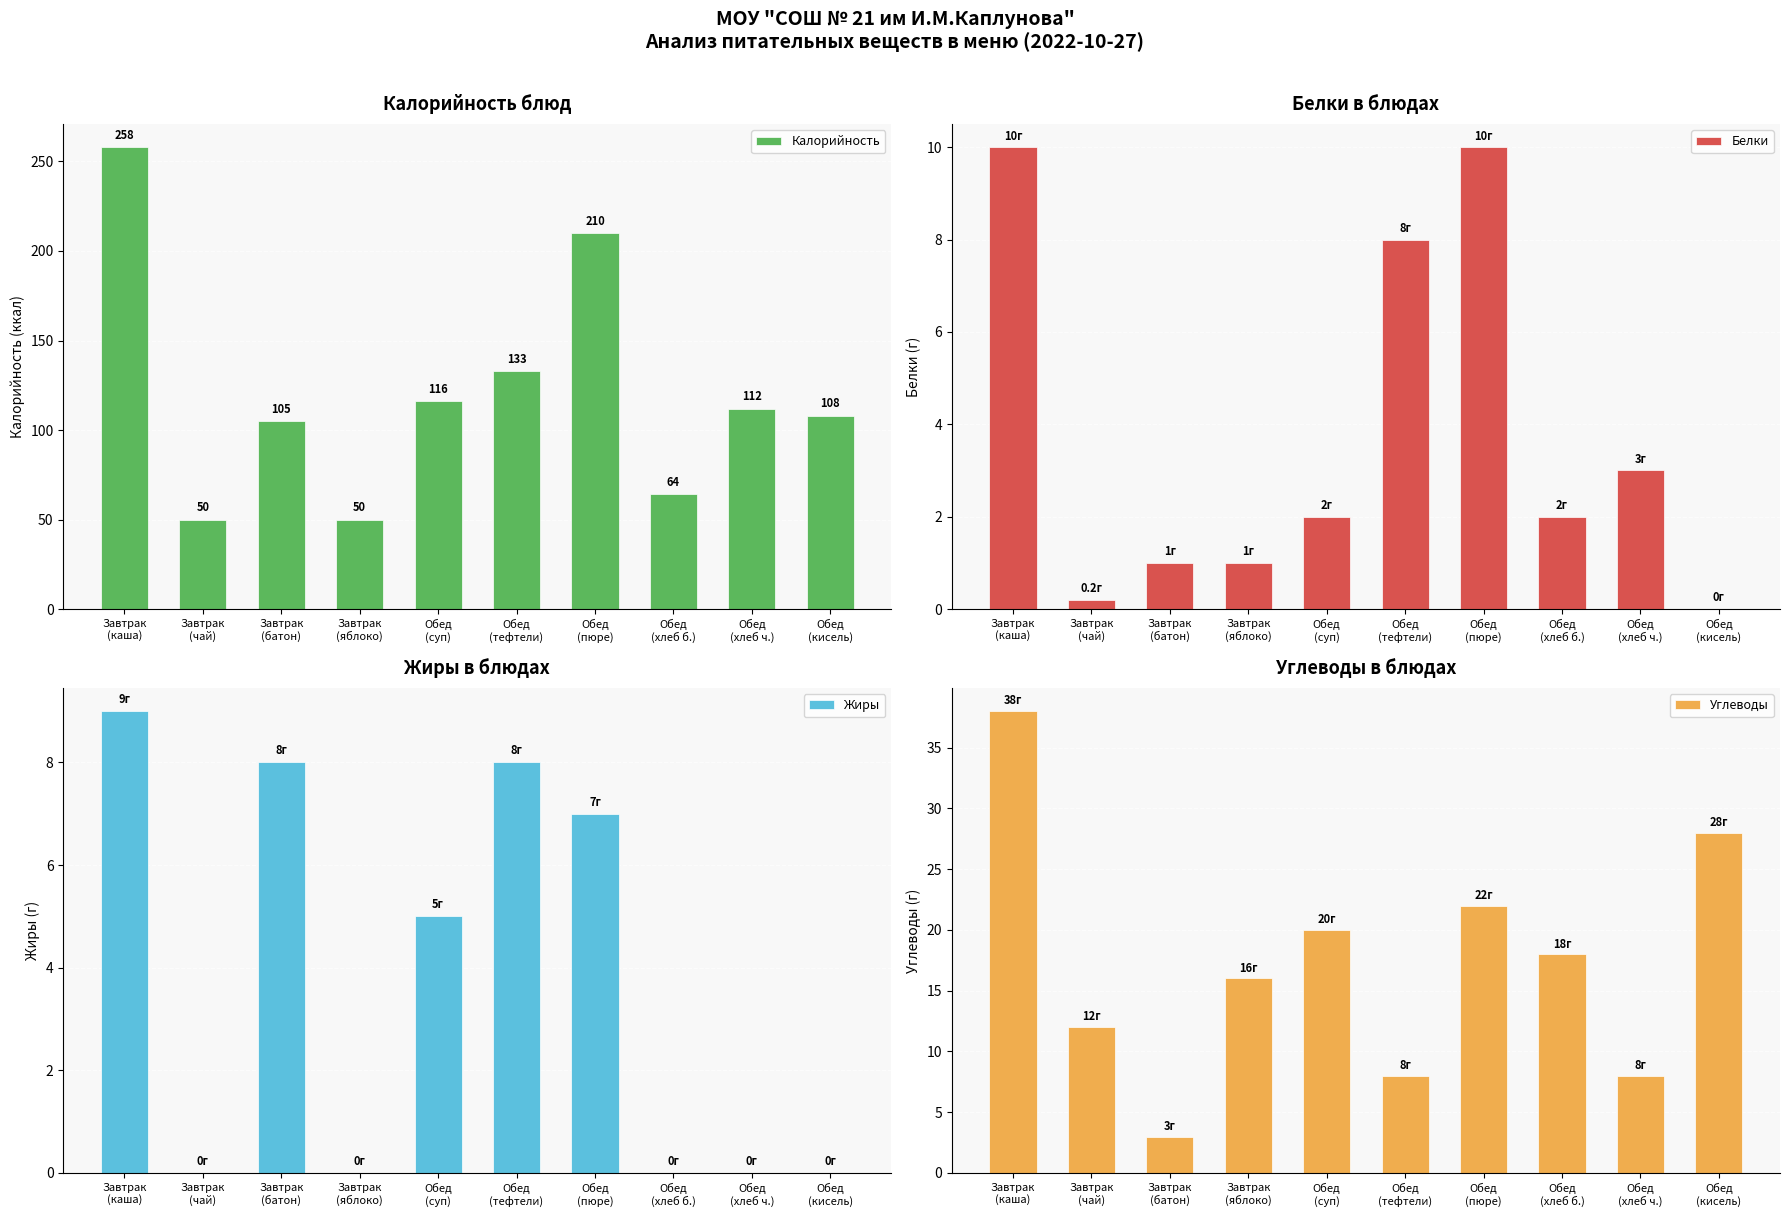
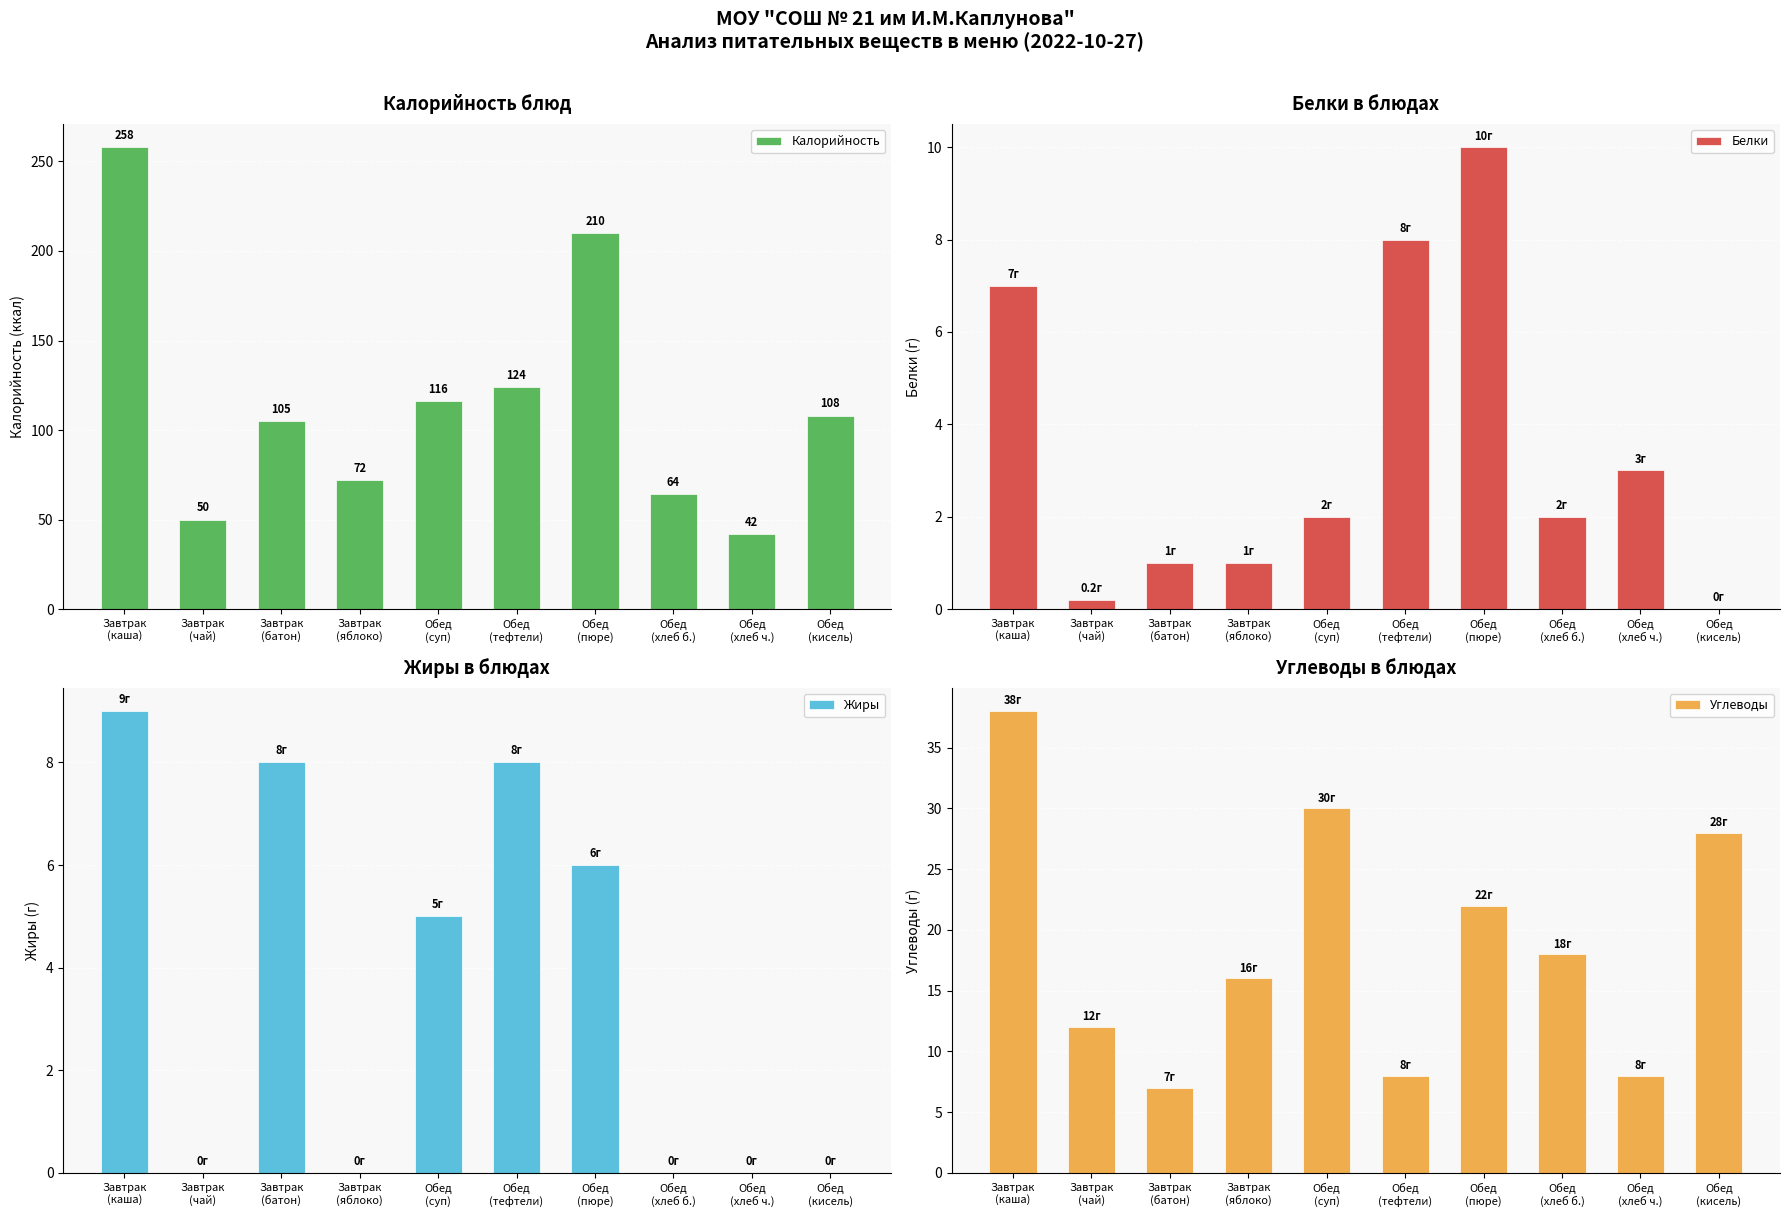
Калорийность блюд, Завтрак (яблоко): 50 -> 72
Калорийность блюд, Обед (тефтели): 133 -> 124
Калорийность блюд, Обед (хлеб ч.): 112 -> 42
Белки в блюдах, Завтрак (каша): 10г -> 7г
Жиры в блюдах, Обед (пюре): 7г -> 6г
Углеводы в блюдах, Завтрак (батон): 3г -> 7г
Углеводы в блюдах, Обед (суп): 20г -> 30г
